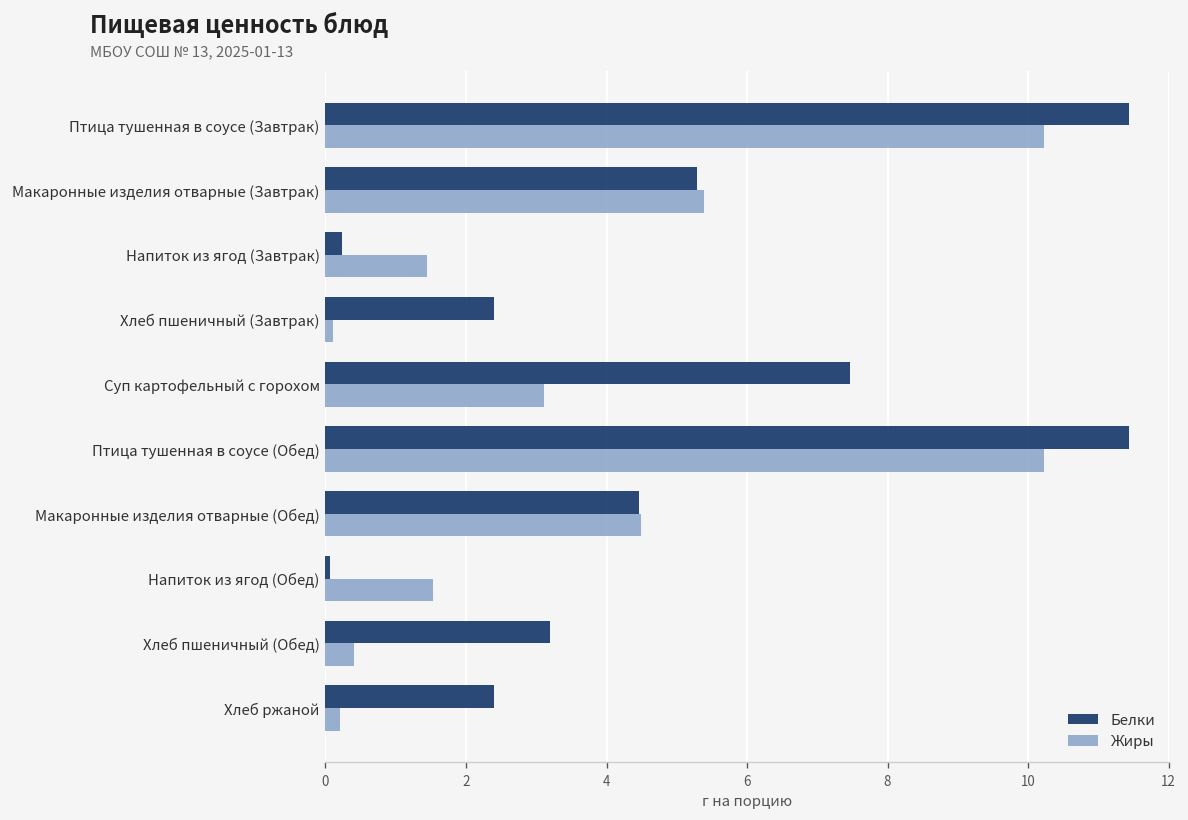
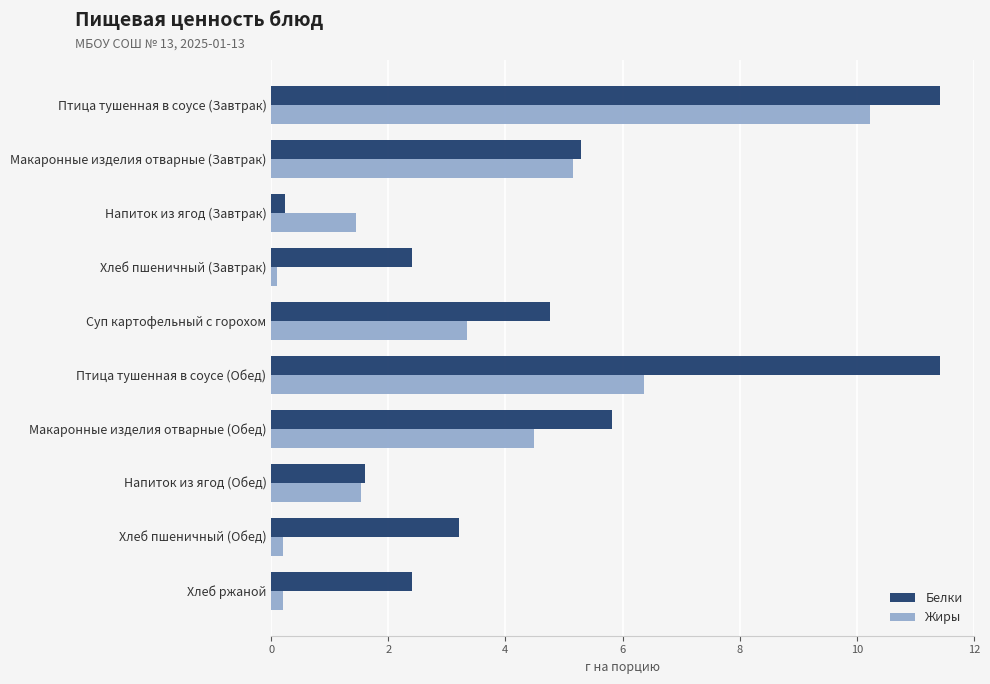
Жиры, Макаронные изделия отварные (Завтрак): 5.4 -> 5.2
Белки, Суп картофельный с горохом: 7.5 -> 4.8
Жиры, Суп картофельный с горохом: 3.1 -> 3.4
Жиры, Птица тушенная в соусе (Обед): 10.2 -> 6.4
Белки, Макаронные изделия отварные (Обед): 4.5 -> 5.8
Белки, Напиток из ягод (Обед): 0.1 -> 1.6
Жиры, Хлеб пшеничный (Обед): 0.4 -> 0.2
